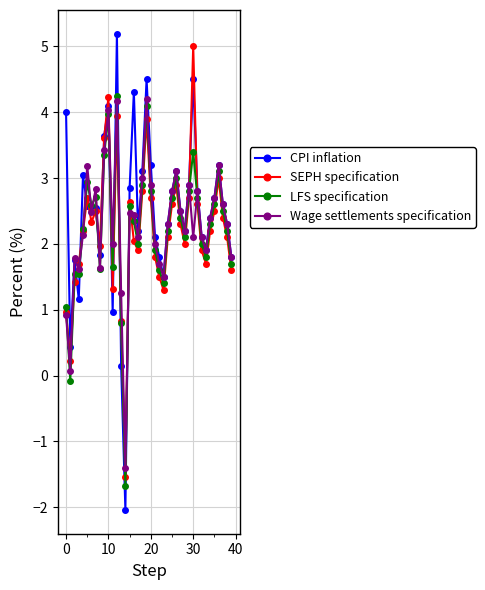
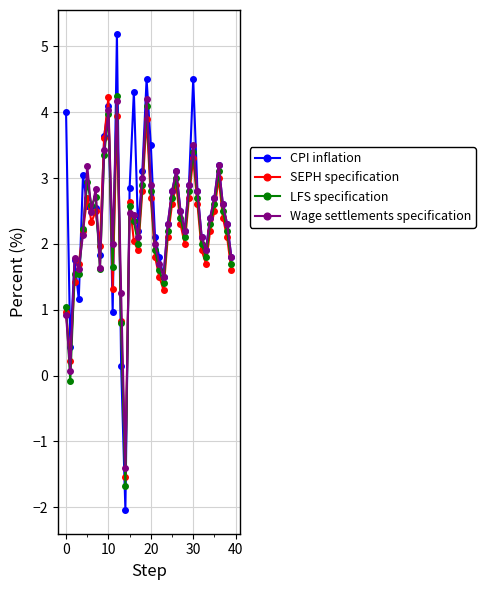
CPI inflation, 20: 3.2 -> 3.5
SEPH specification, 30: 5.0 -> 3.3
Wage settlements specification, 30: 2.1 -> 3.5
